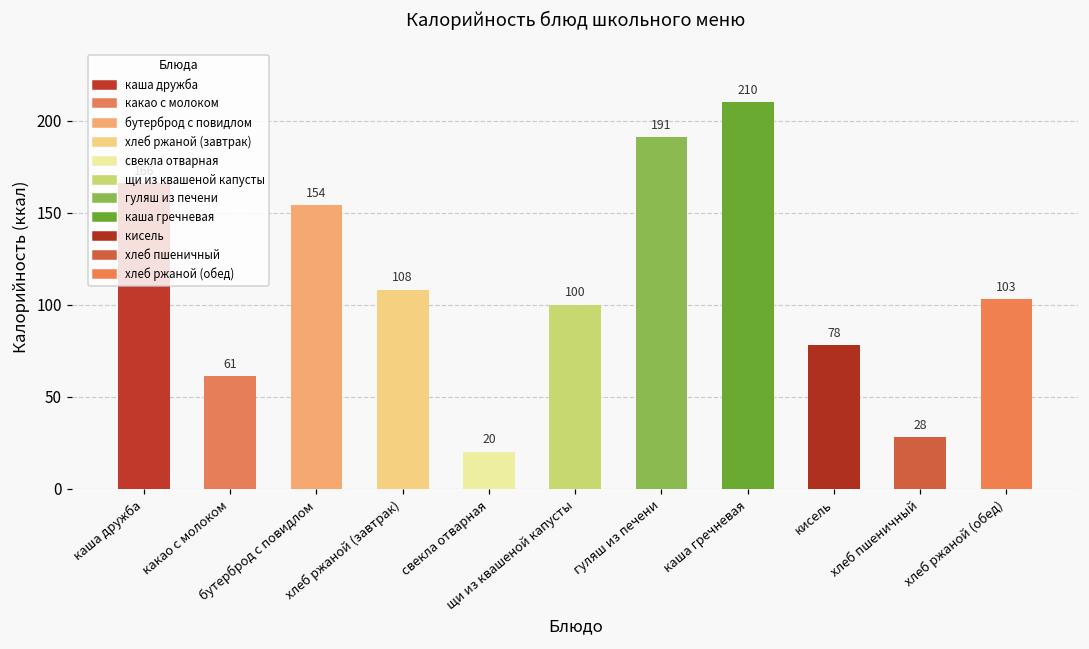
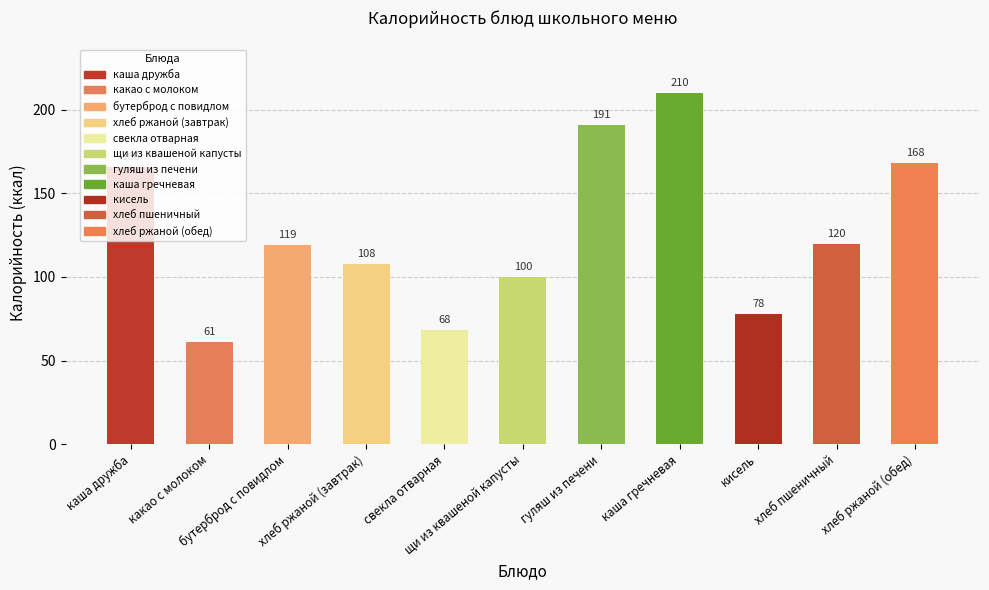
бутерброд с повидлом: 154 -> 119
свекла отварная: 20 -> 68
хлеб пшеничный: 28 -> 120
хлеб ржаной (обед): 103 -> 168
